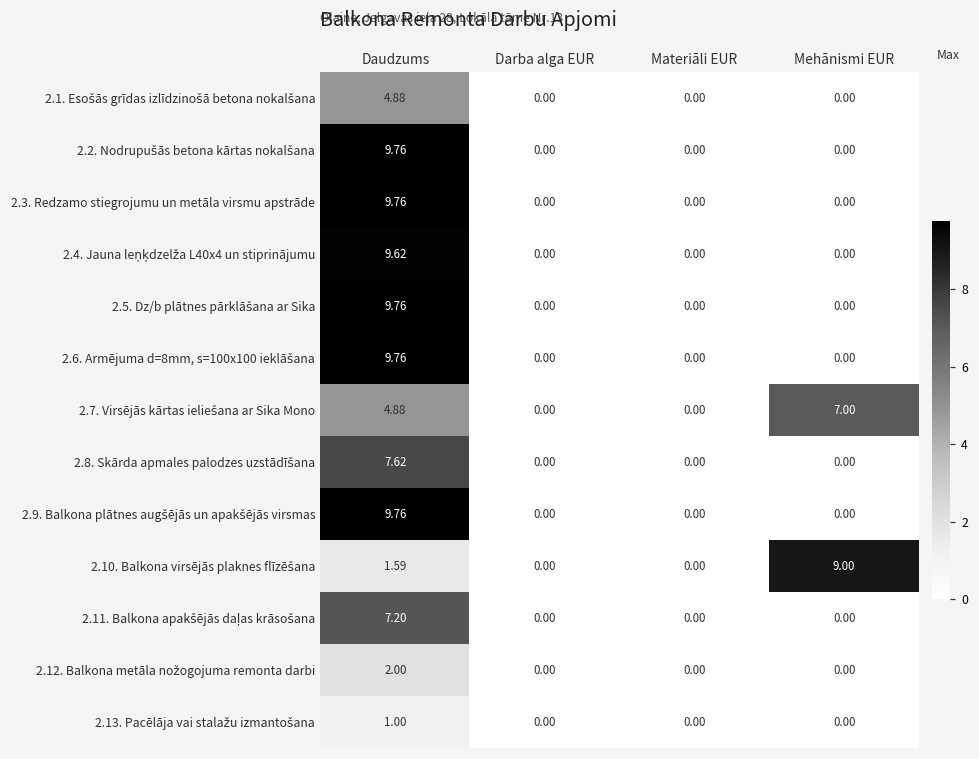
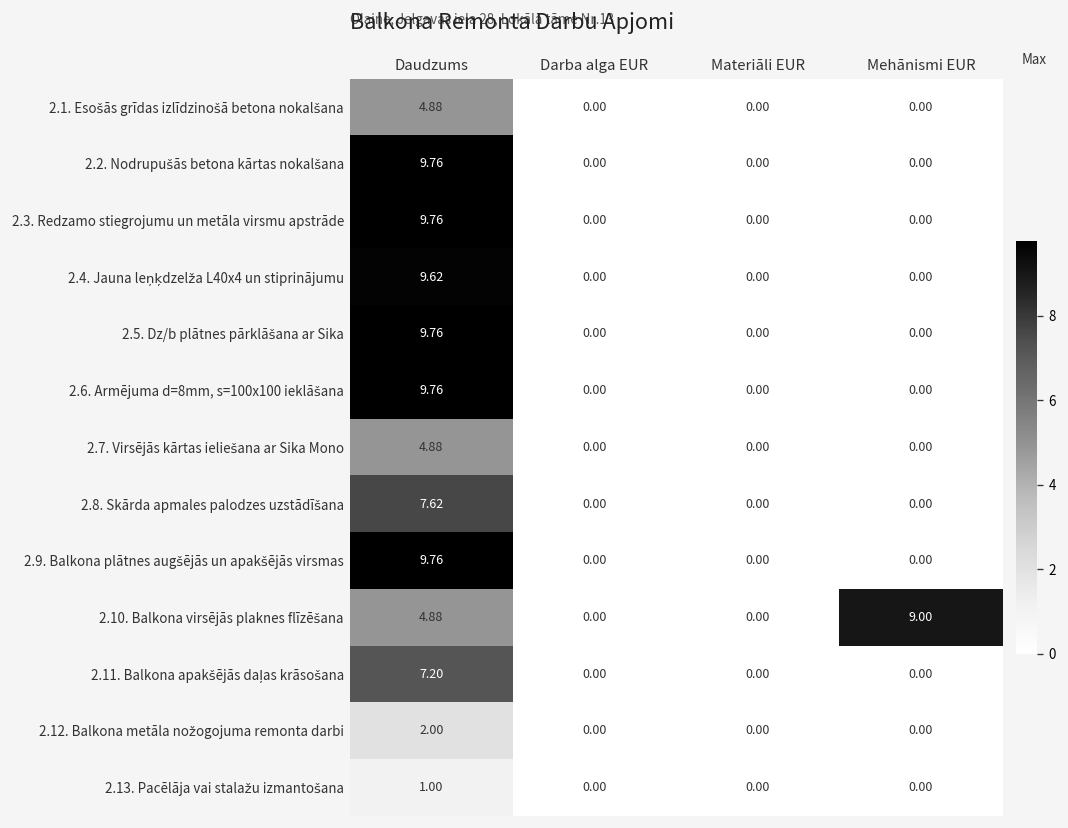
2.7. Virsējās kārtas ieliešana ar Sika Mono, Mehānismi EUR: 7.00 -> 0.00
2.10. Balkona virsējās plaknes flīzēšana, Daudzums: 1.59 -> 4.88
